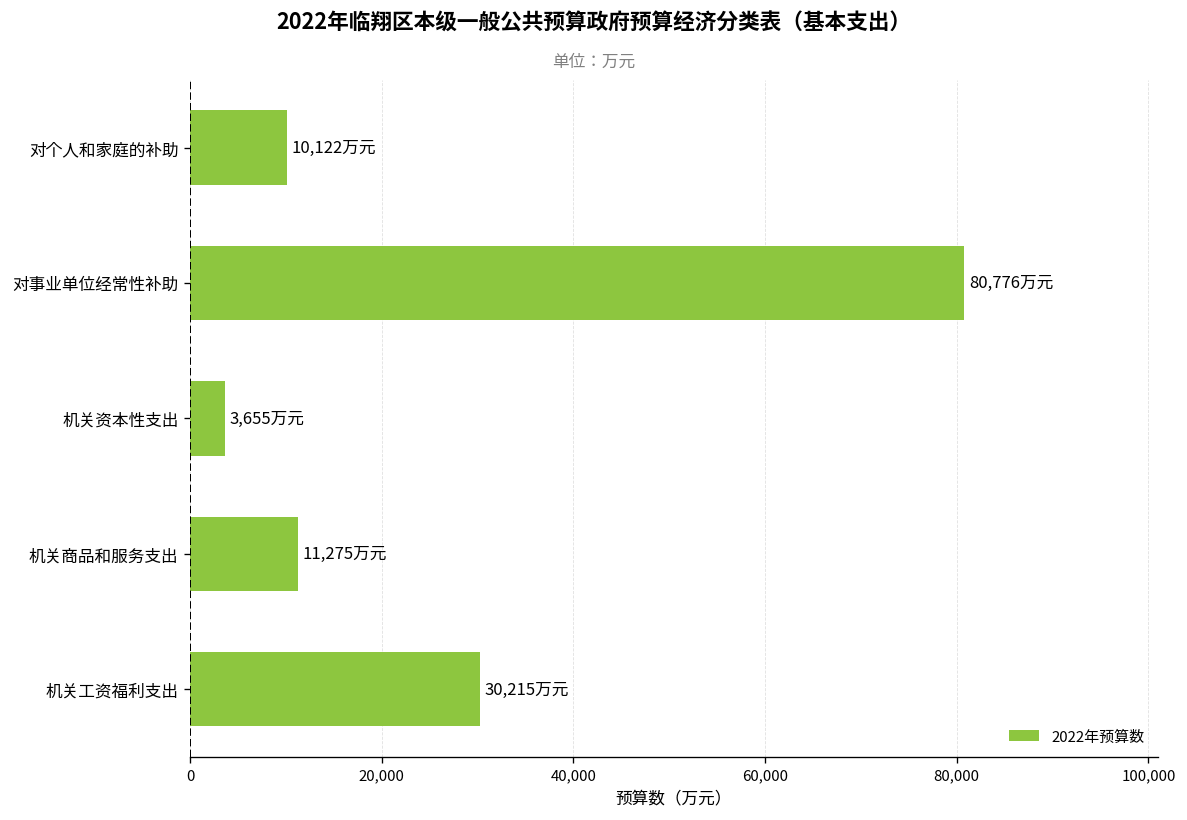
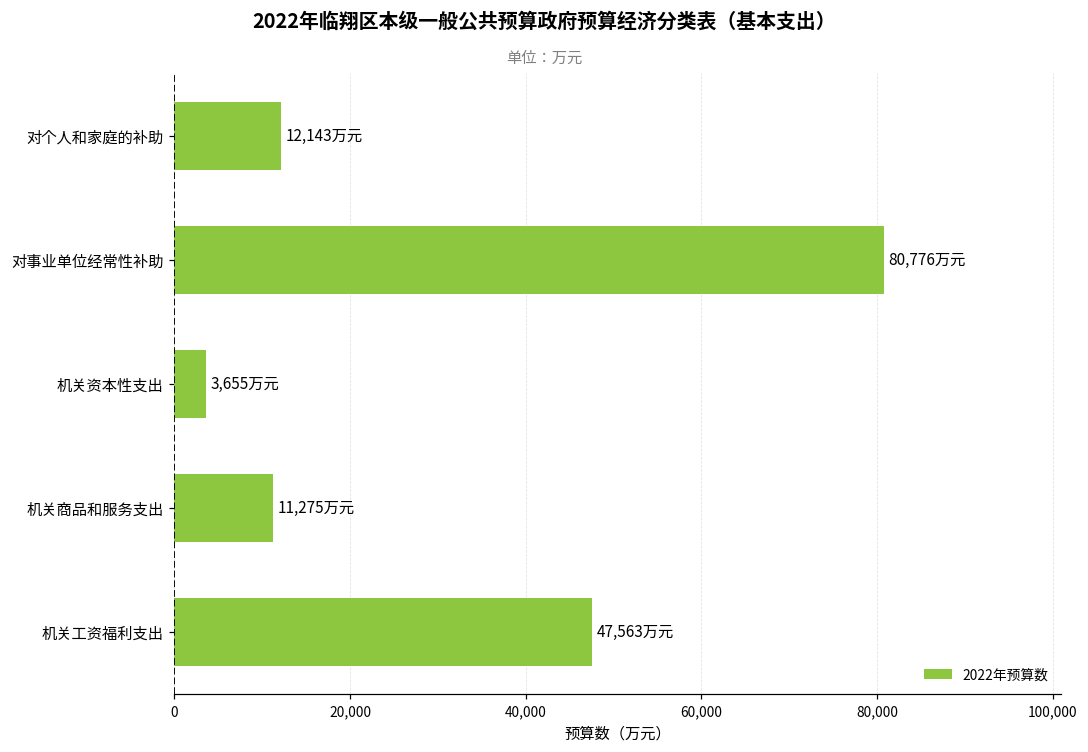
对个人和家庭的补助: 10,122 -> 12,143
机关工资福利支出: 30,215 -> 47,563
